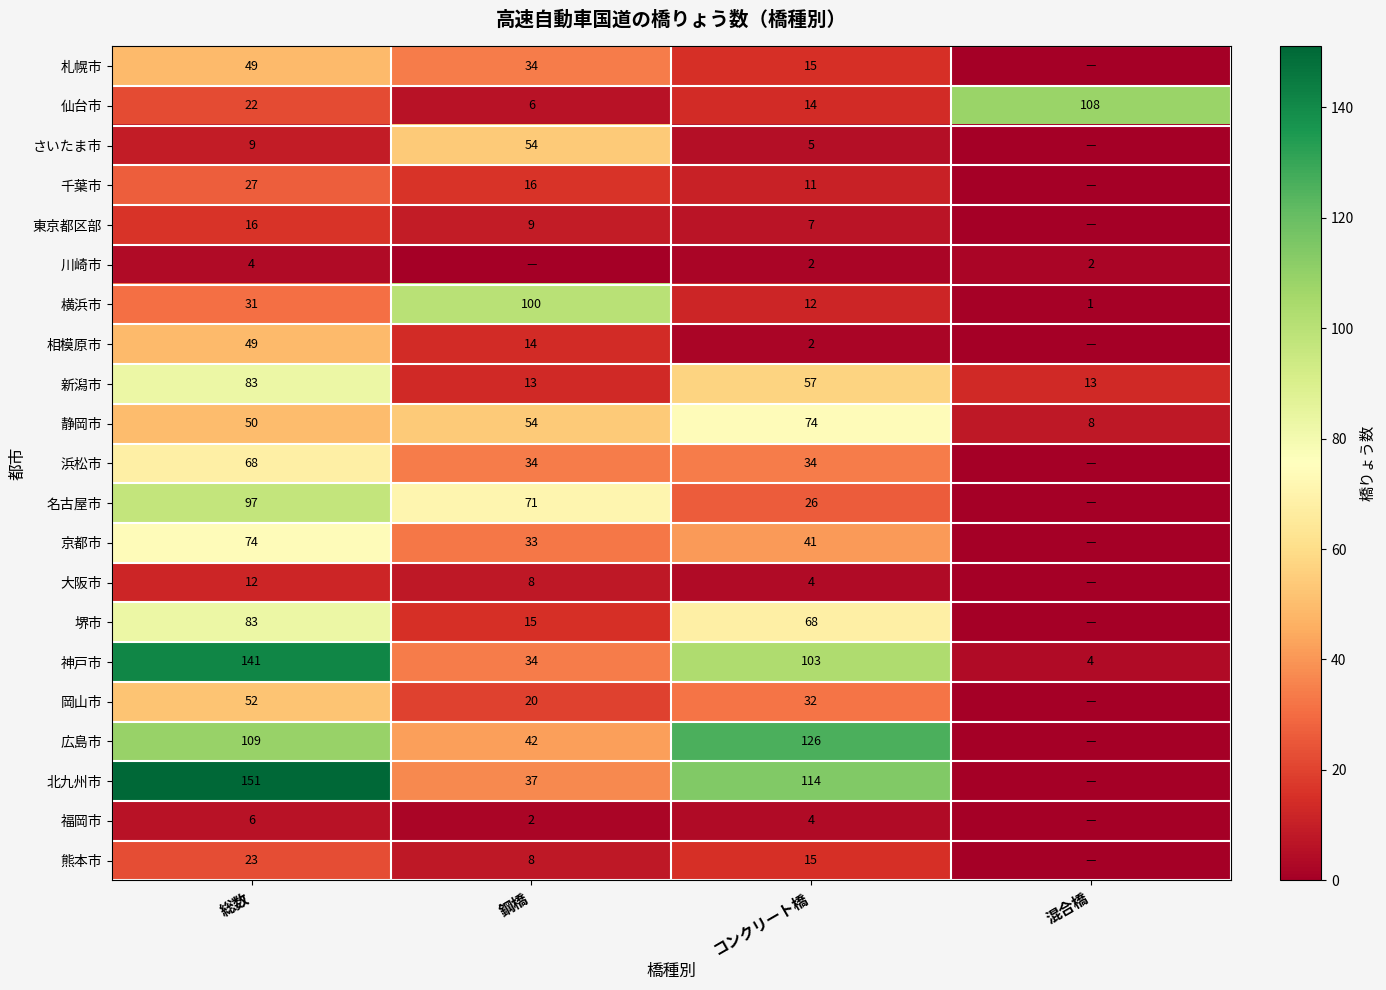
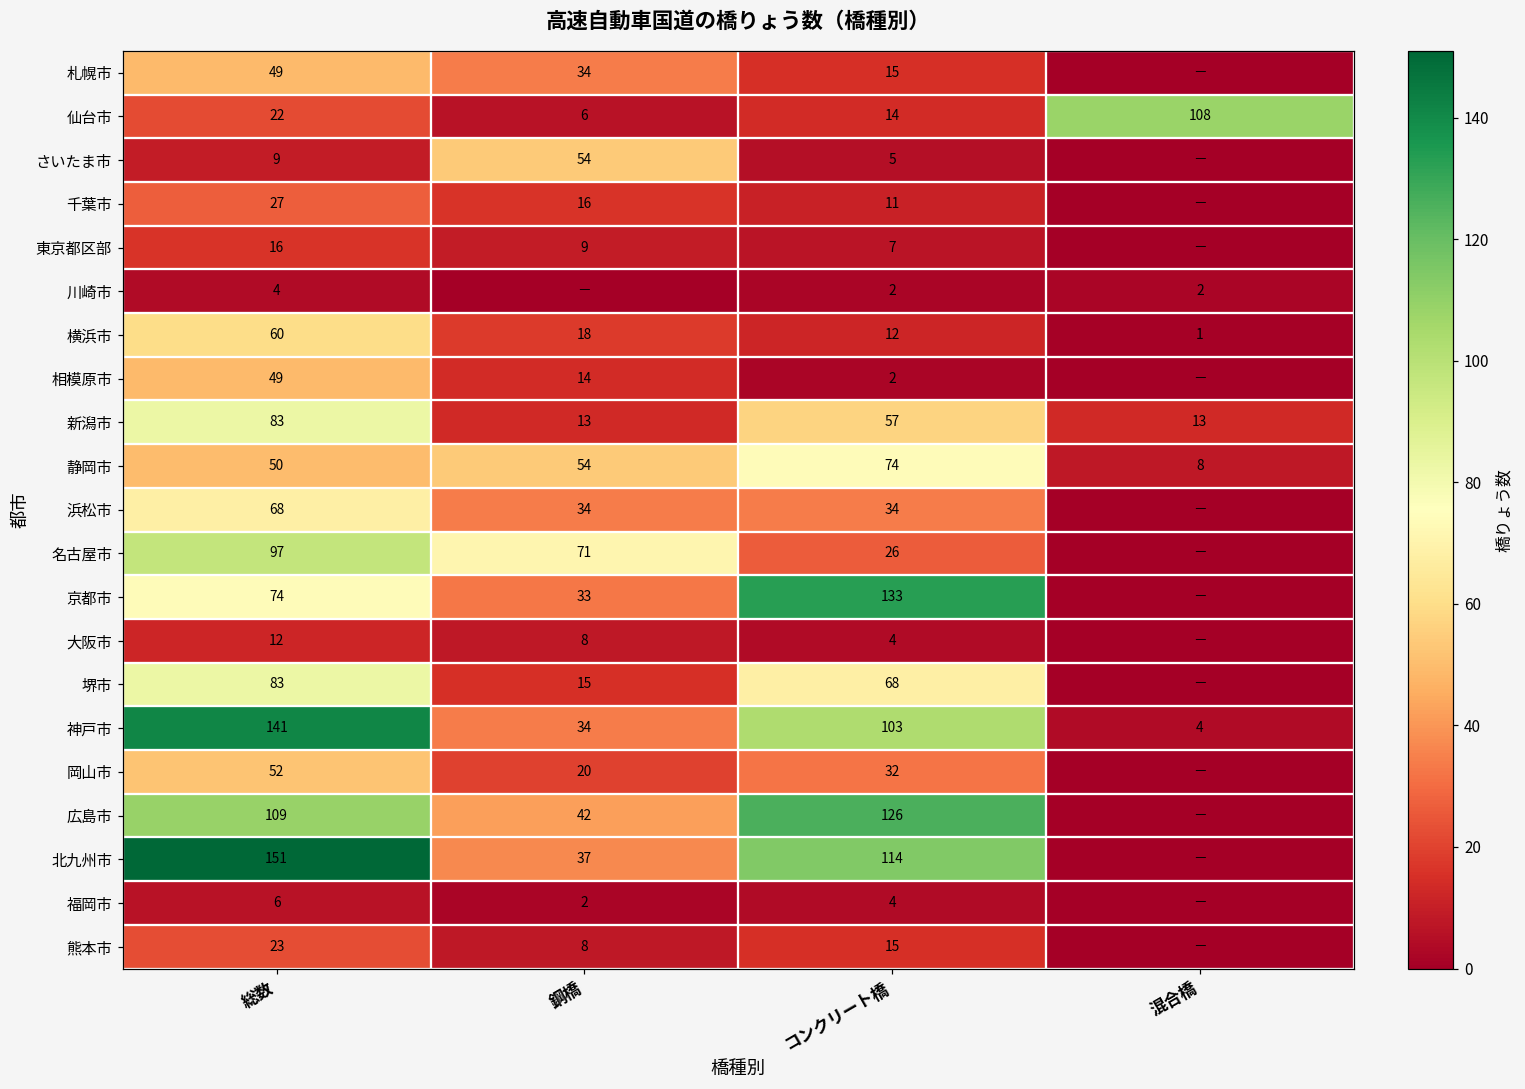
横浜市, 総数: 31 -> 60
横浜市, 鋼橋: 100 -> 18
京都市, コンクリート橋: 41 -> 133
